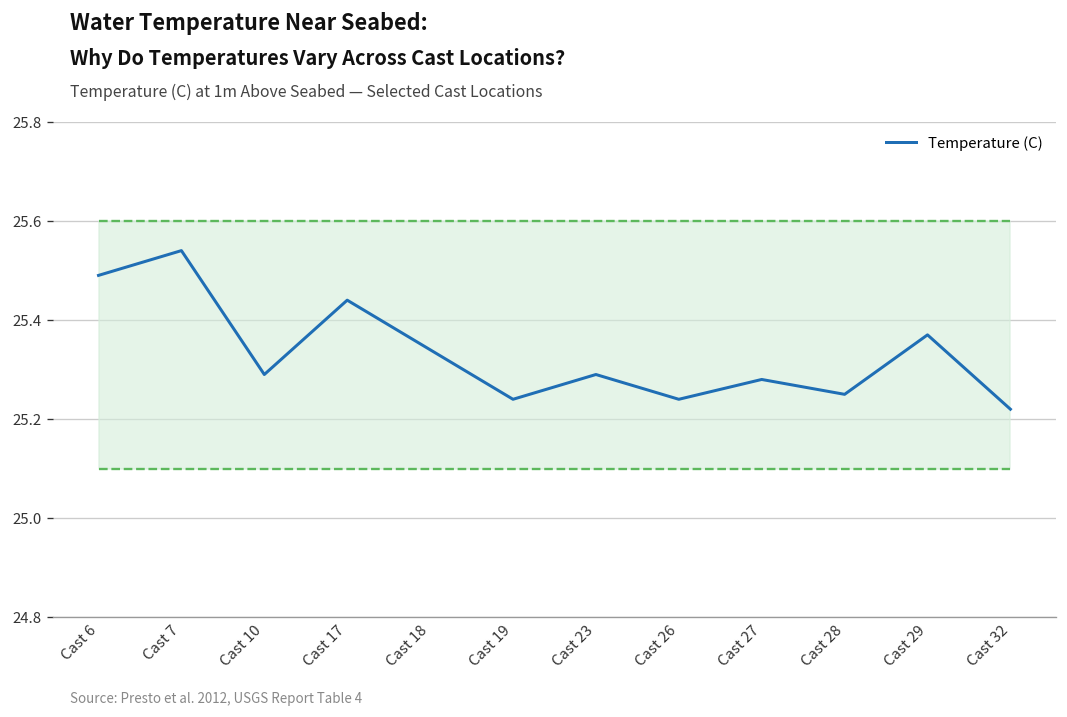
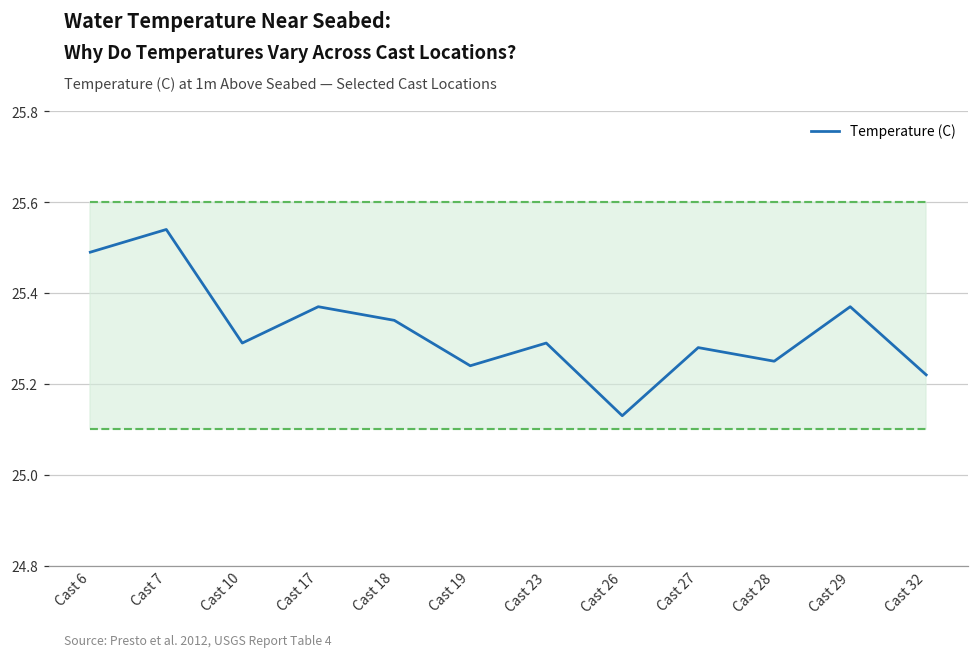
Temperature (C), Cast 17: 25.44 -> 25.37
Temperature (C), Cast 26: 25.24 -> 25.13
